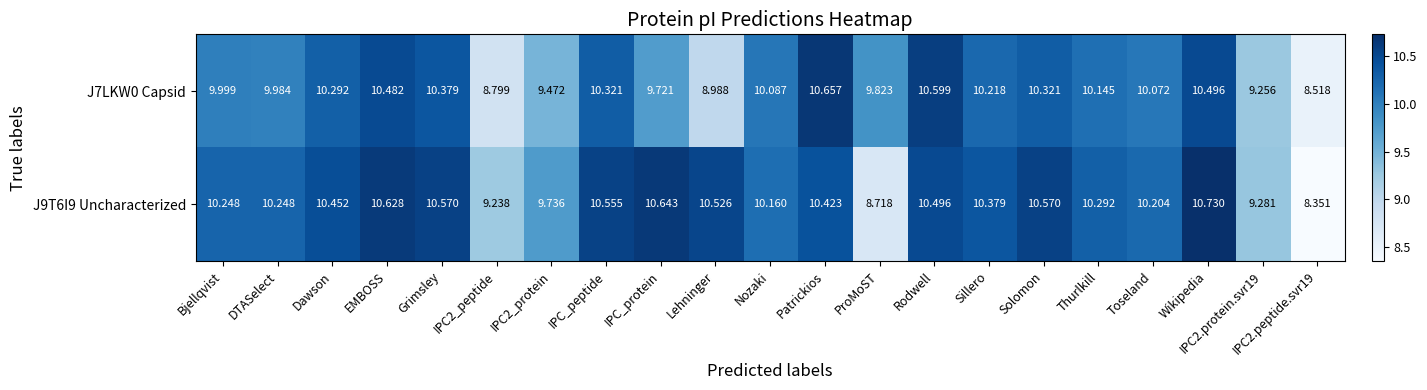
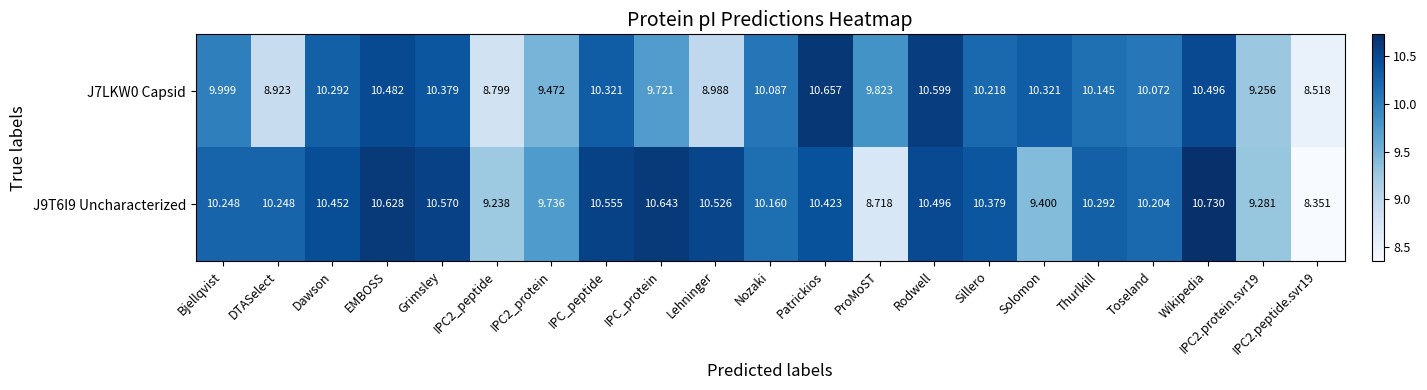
J7LKW0 Capsid, DTASelect: 9.984 -> 8.923
J9T6I9 Uncharacterized, Solomon: 10.570 -> 9.400
